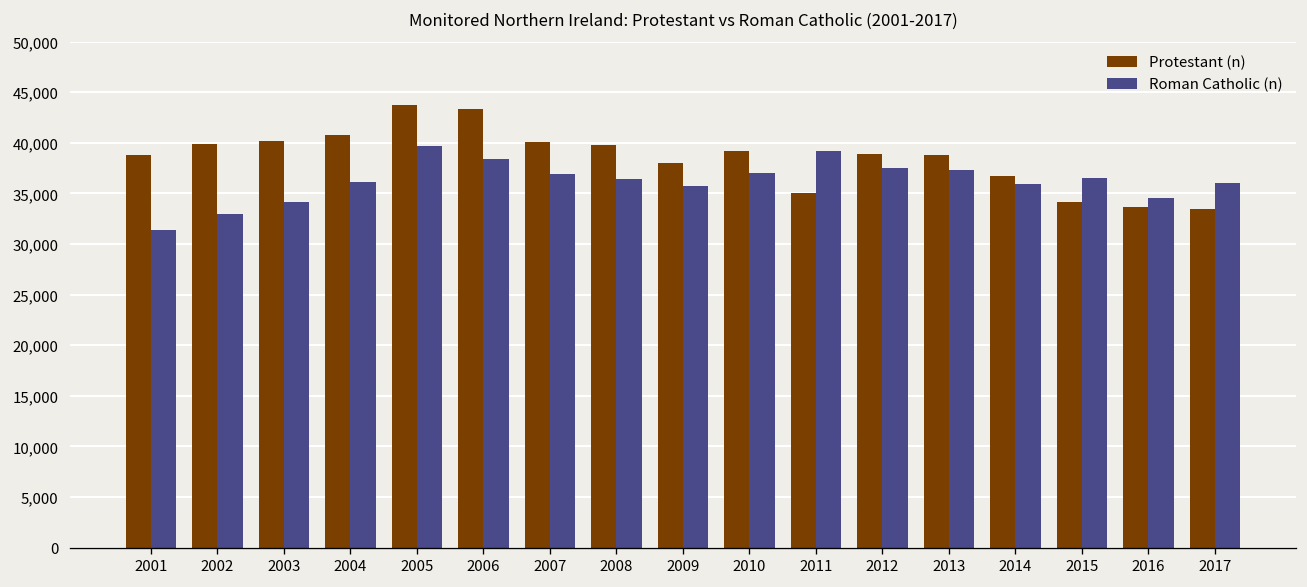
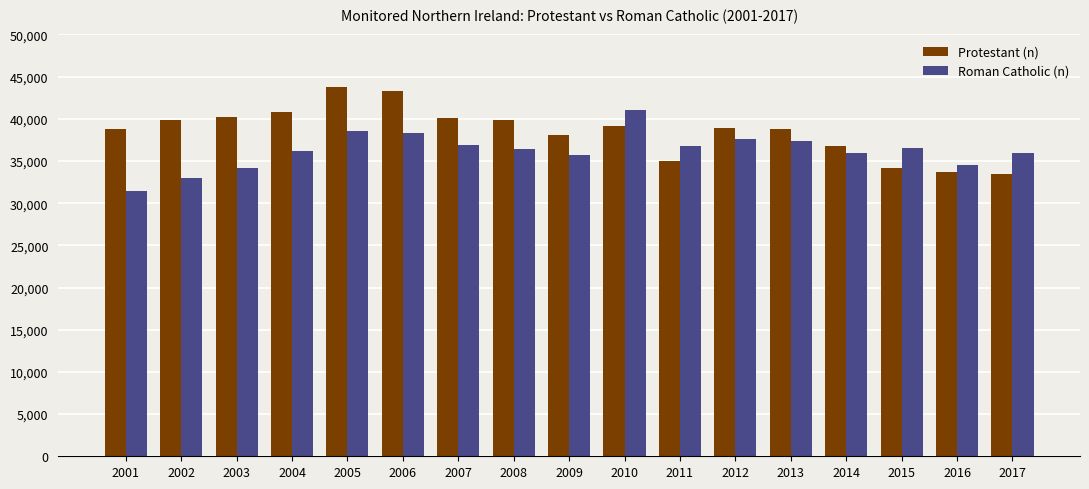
Roman Catholic (n), 2005: 40,000 -> 39,000
Roman Catholic (n), 2010: 37,000 -> 41,000
Roman Catholic (n), 2011: 39,000 -> 37,000
